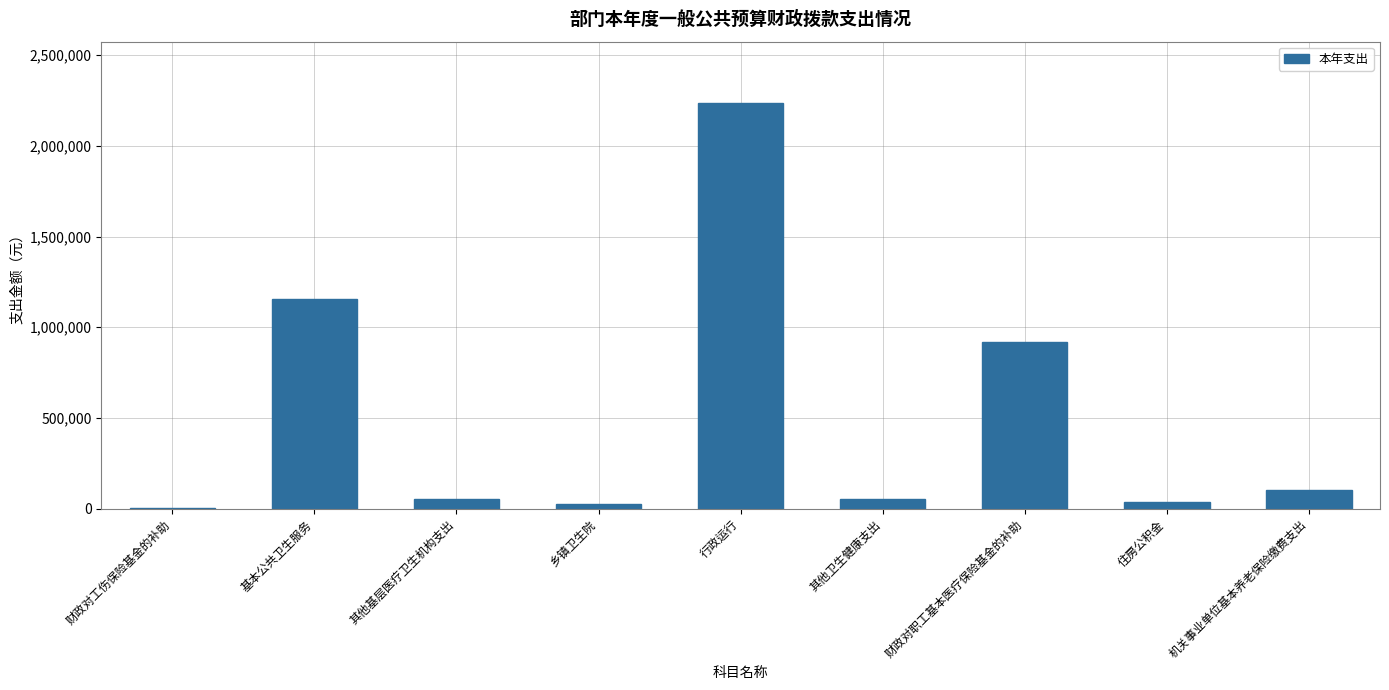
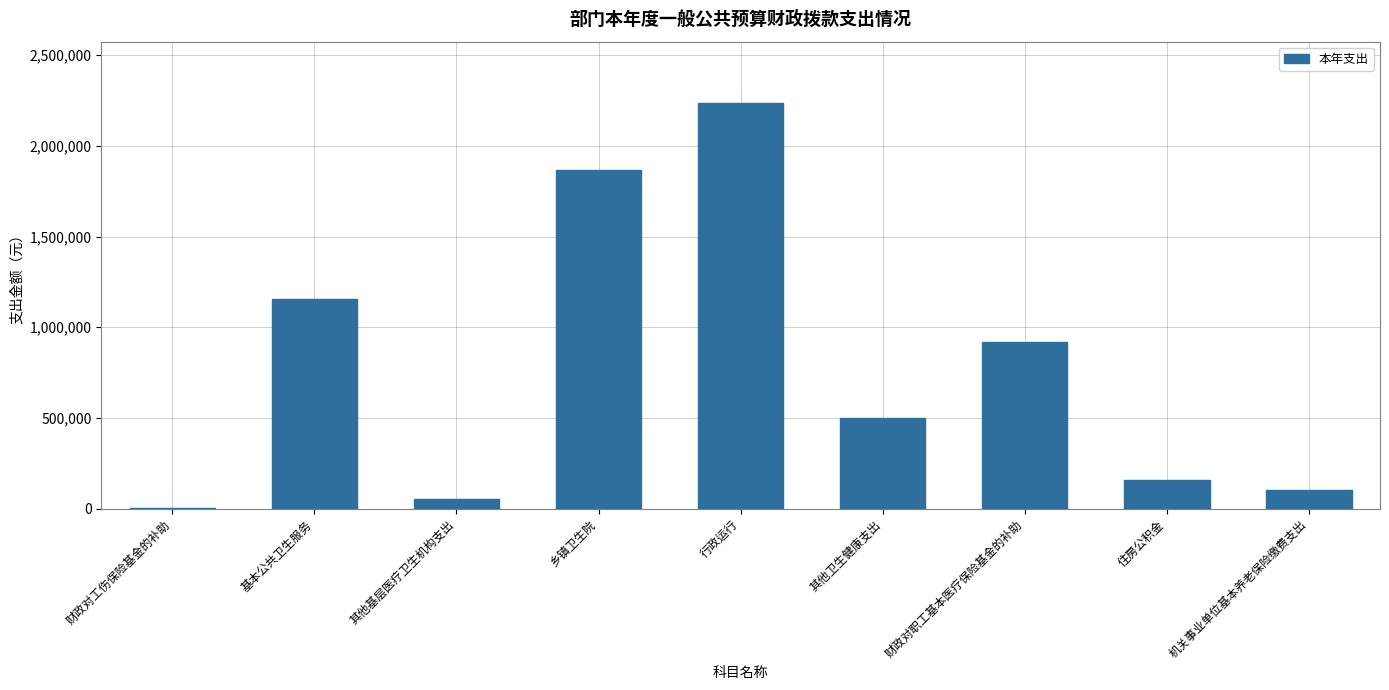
乡镇卫生院: 20,000 -> 1,870,000
其他卫生健康支出: 60,000 -> 500,000
住房公积金: 30,000 -> 160,000
